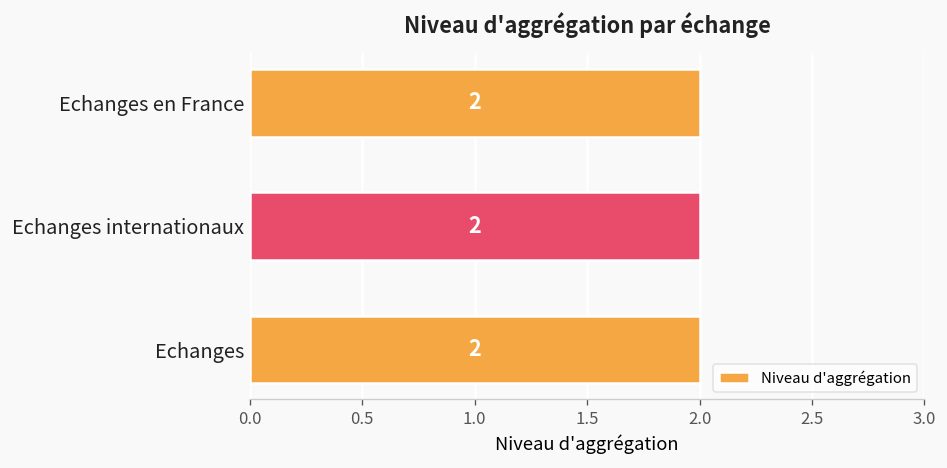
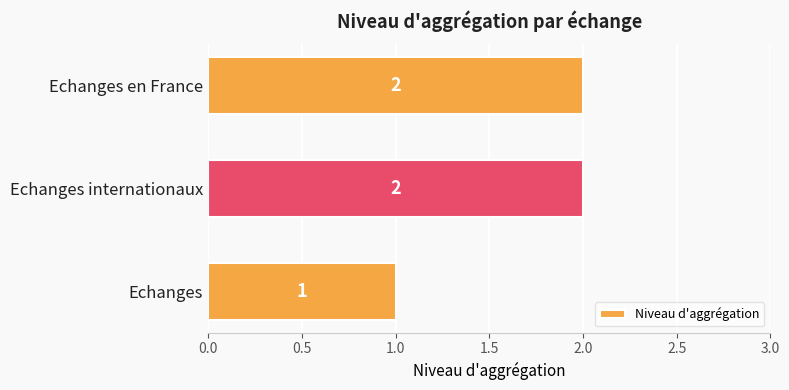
Echanges: 2 -> 1
